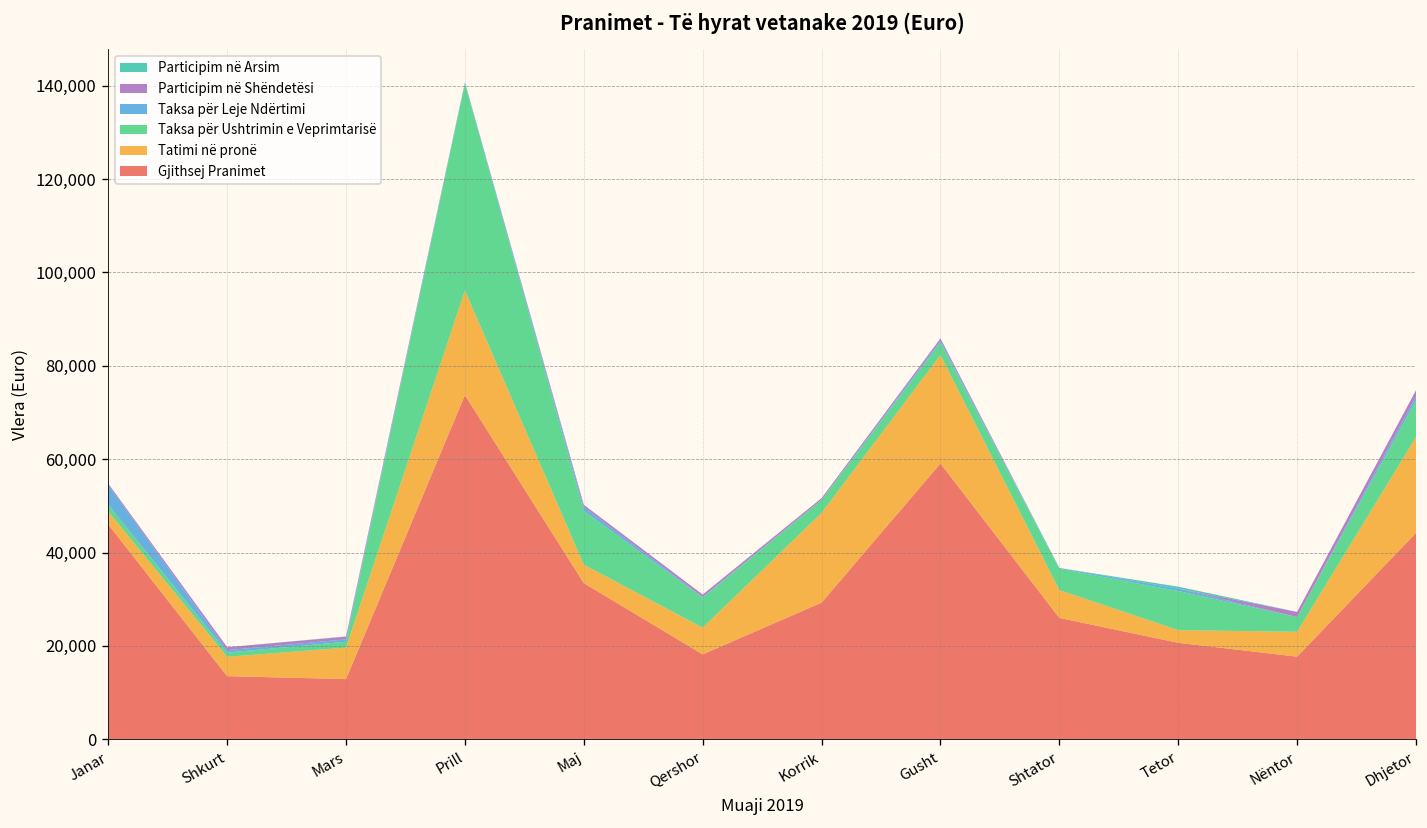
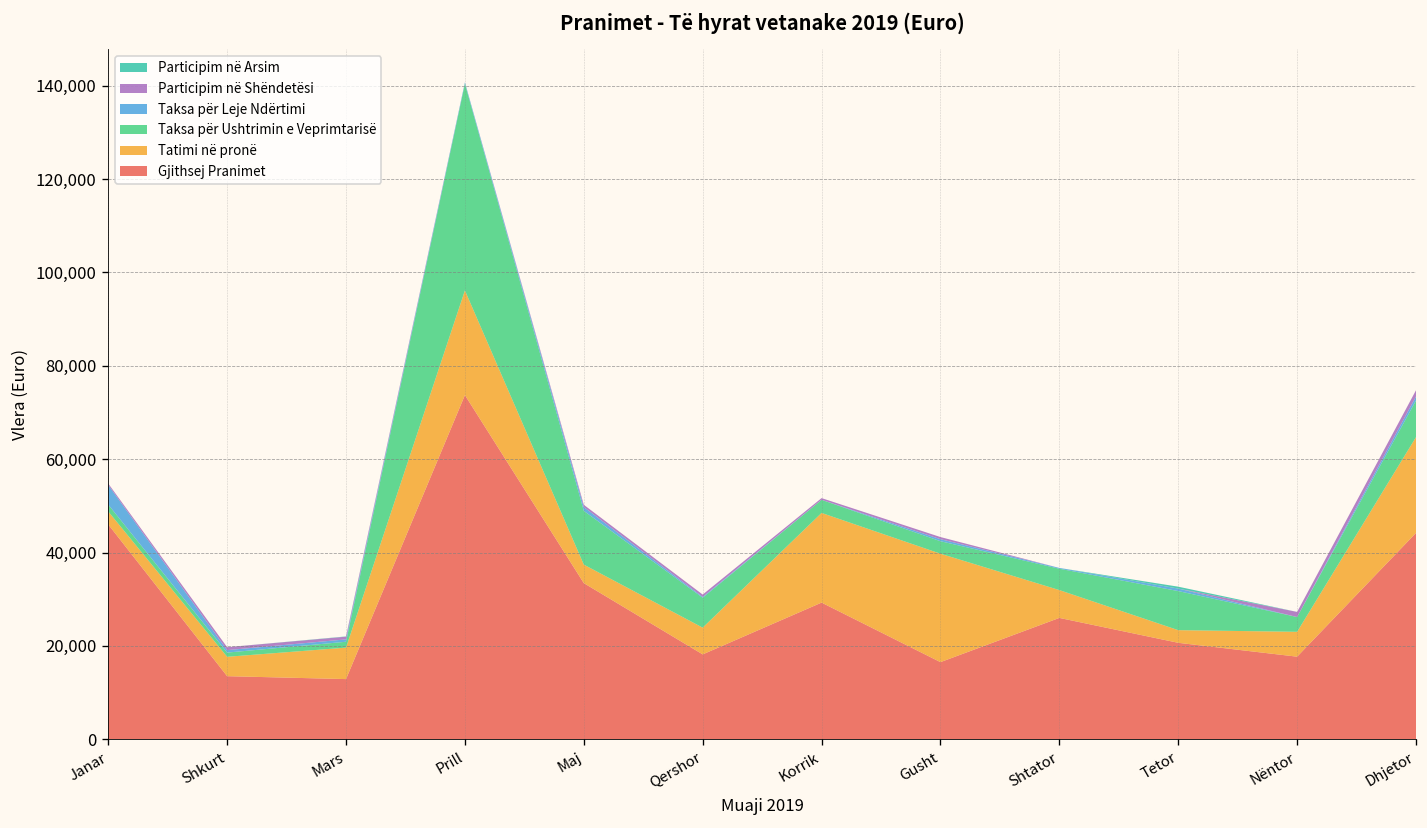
Gjithsej Pranimet, Gusht: 59,000 -> 17,000
